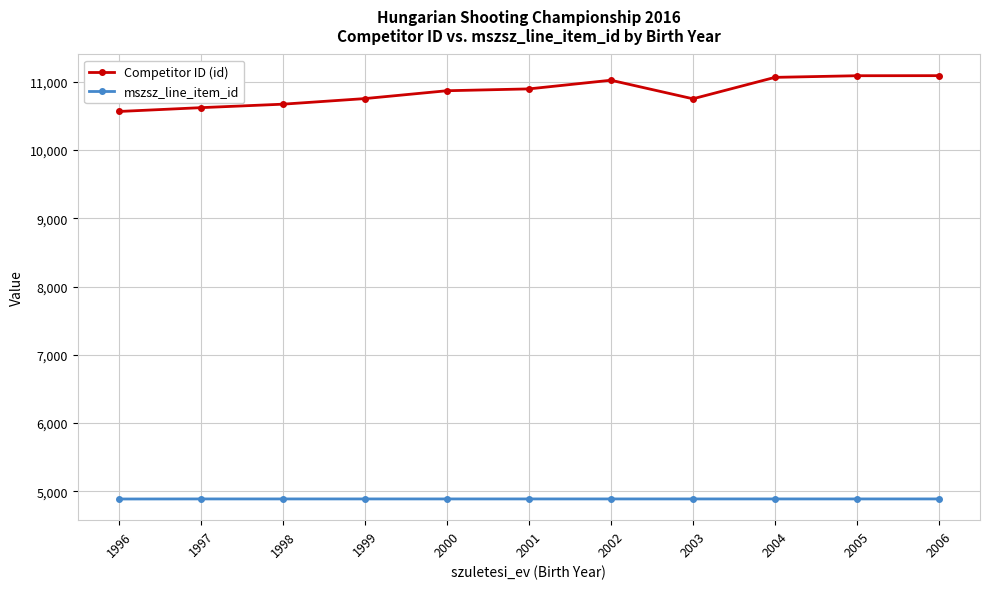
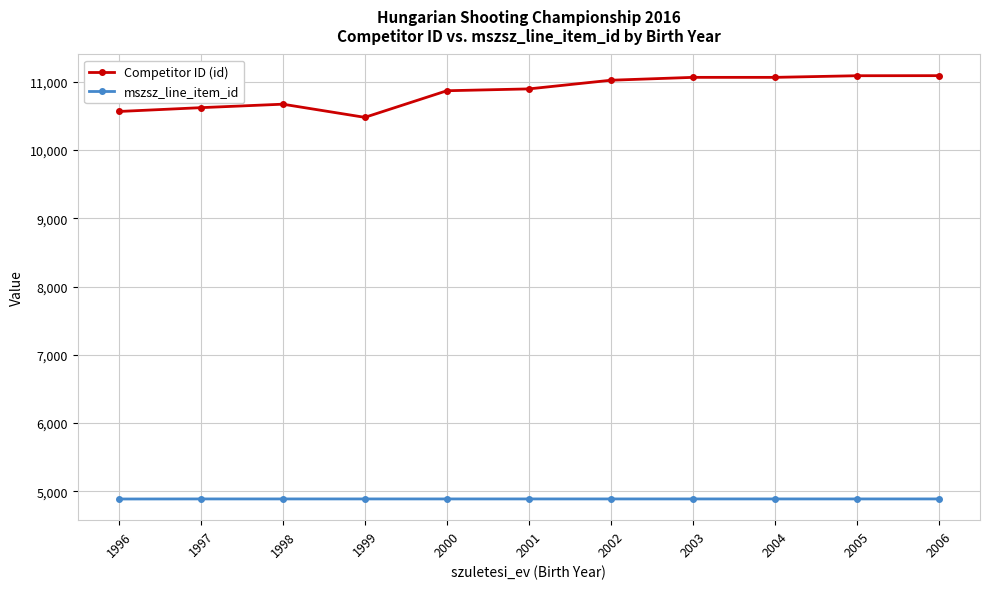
Competitor ID (id), 1999: 10,800 -> 10,500
Competitor ID (id), 2003: 10,800 -> 11,100
